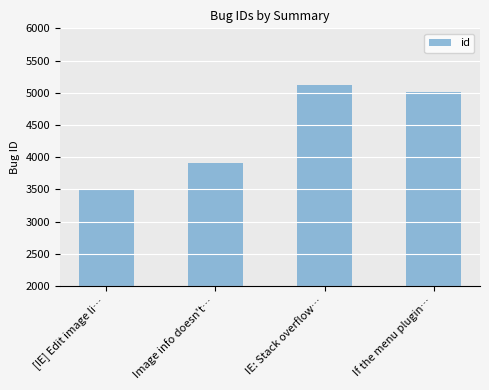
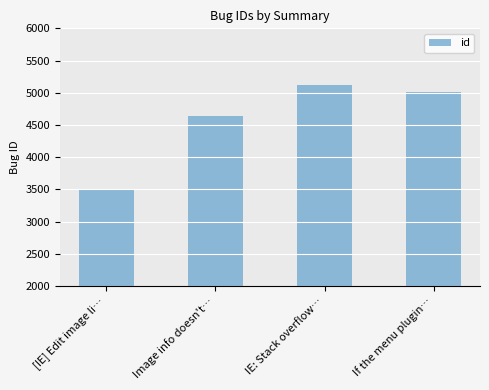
Image info doesn't…: 3900 -> 4600
